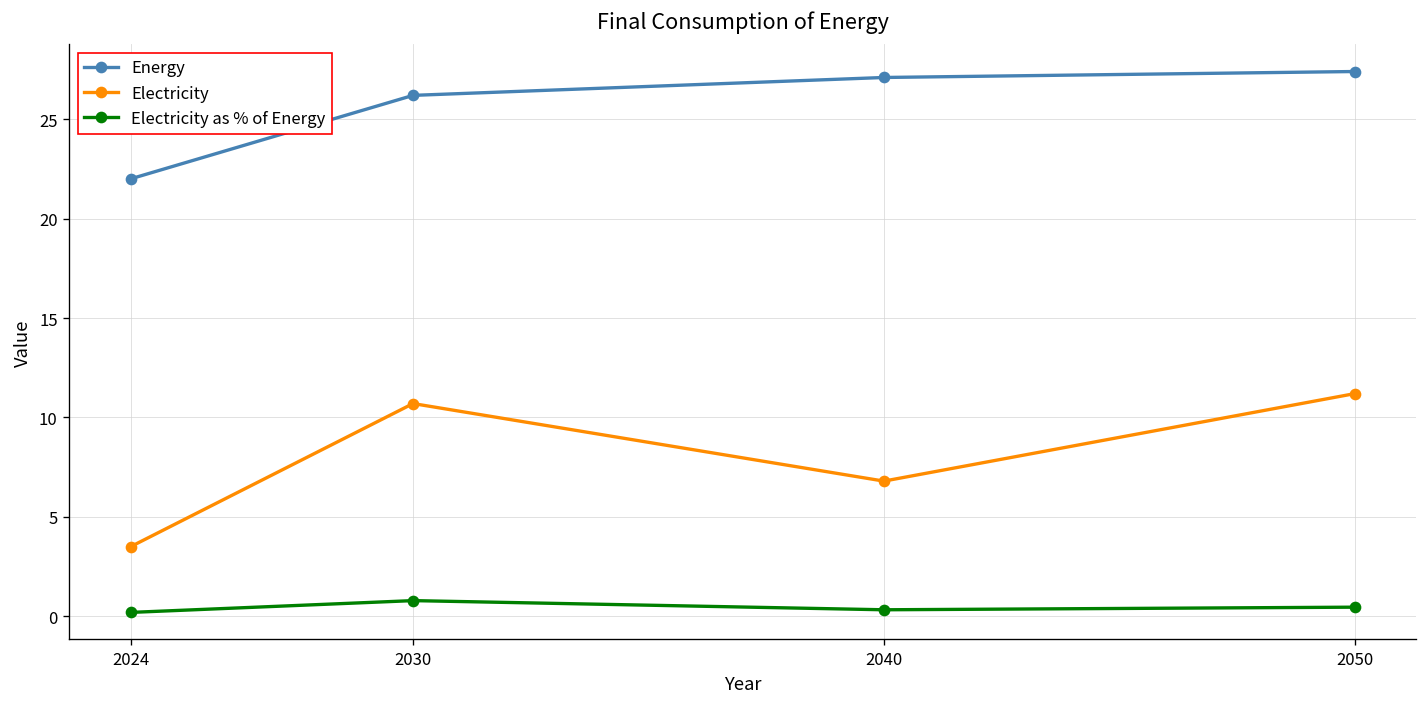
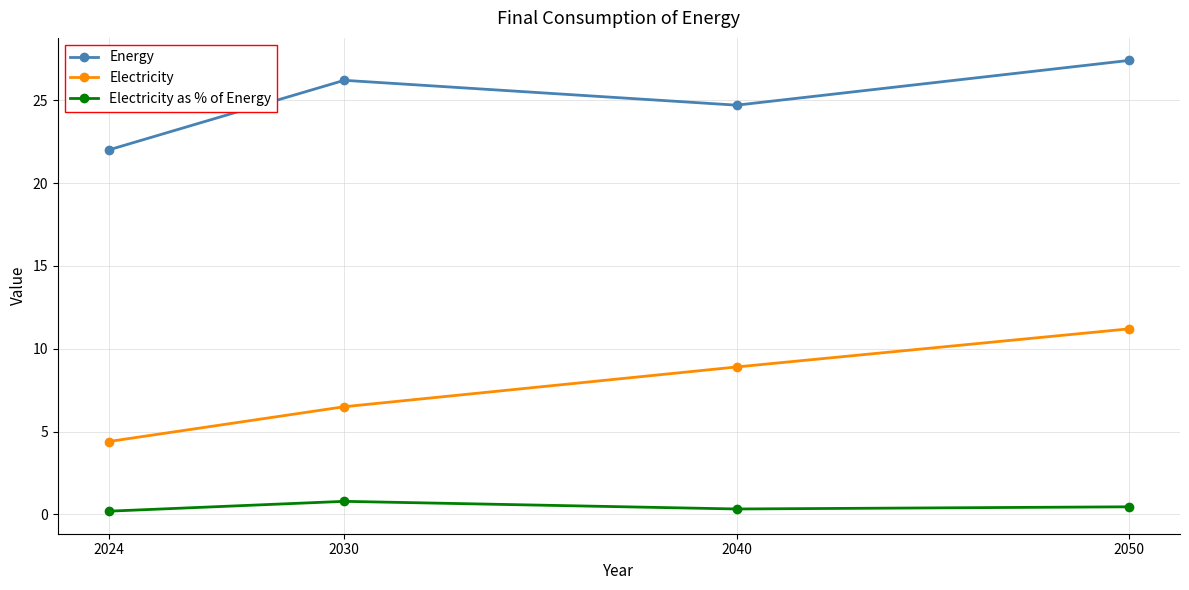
Electricity, 2024: 3.5 -> 4.4
Electricity, 2030: 10.7 -> 6.5
Energy, 2040: 27.1 -> 24.7
Electricity, 2040: 6.8 -> 8.9
